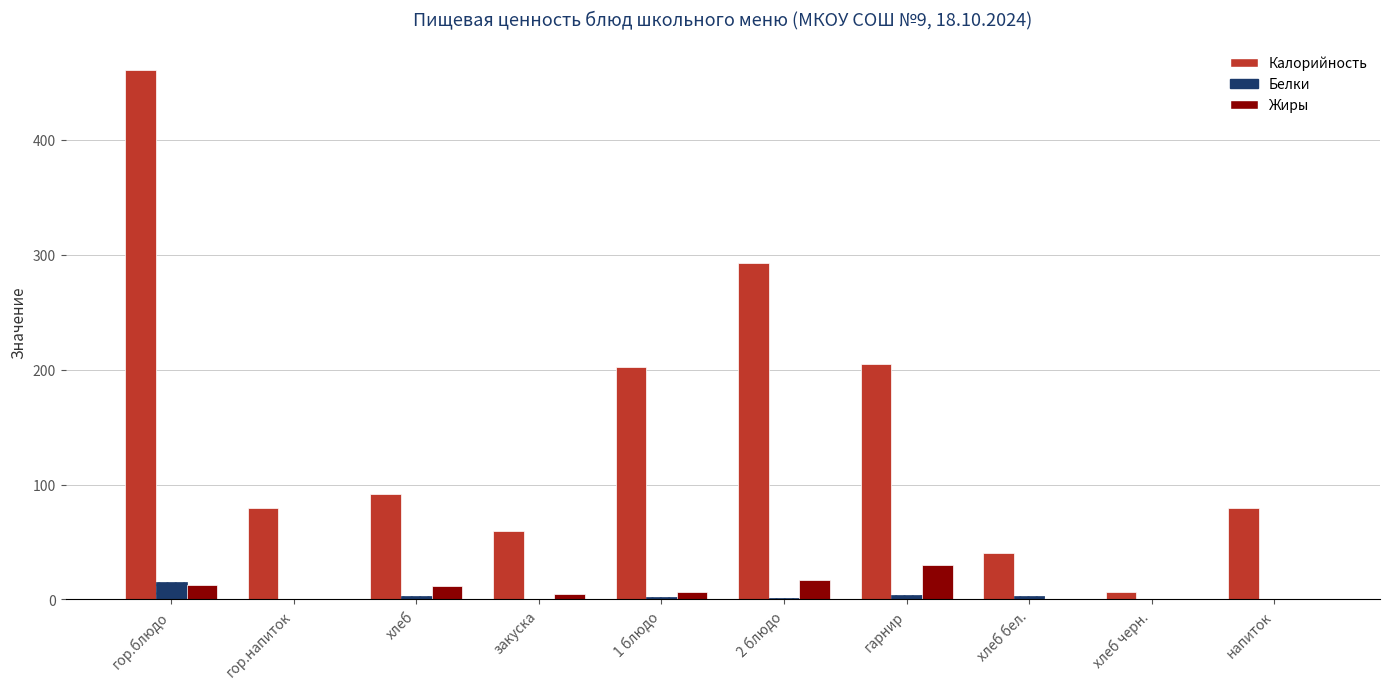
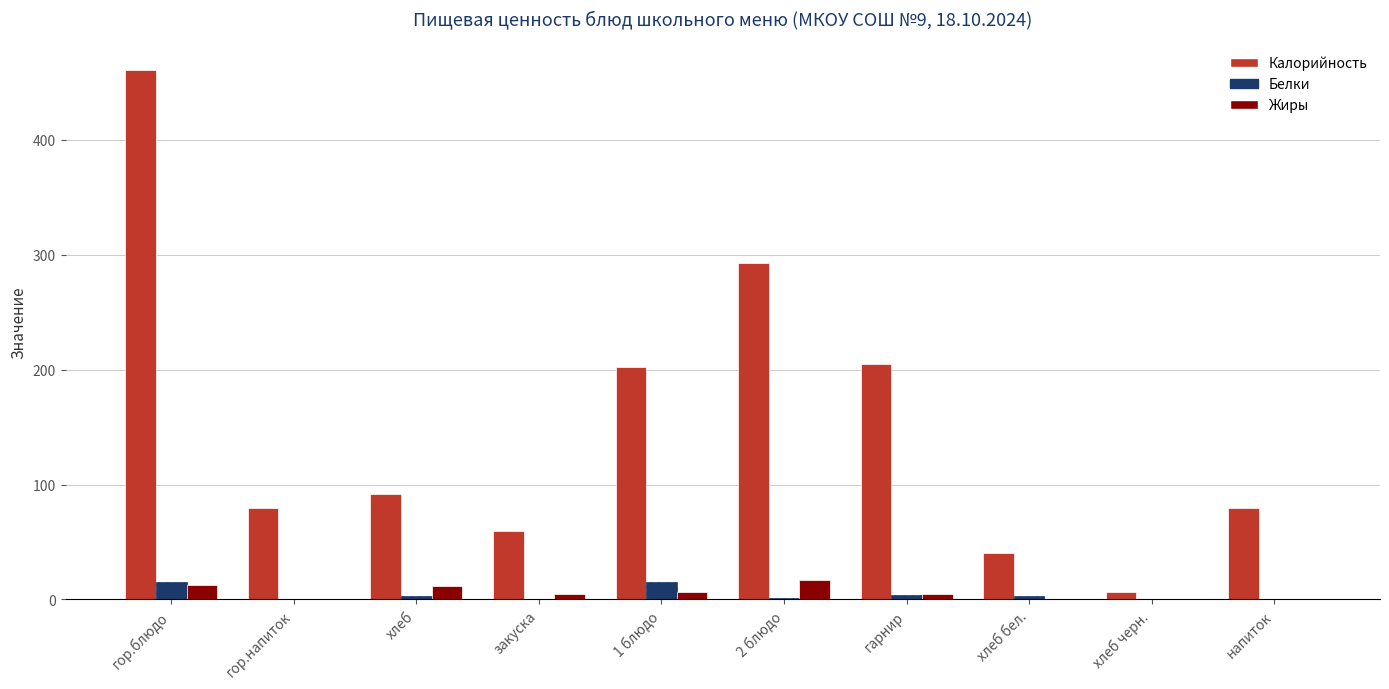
Белки, 1 блюдо: 2 -> 16
Жиры, гарнир: 30 -> 5
